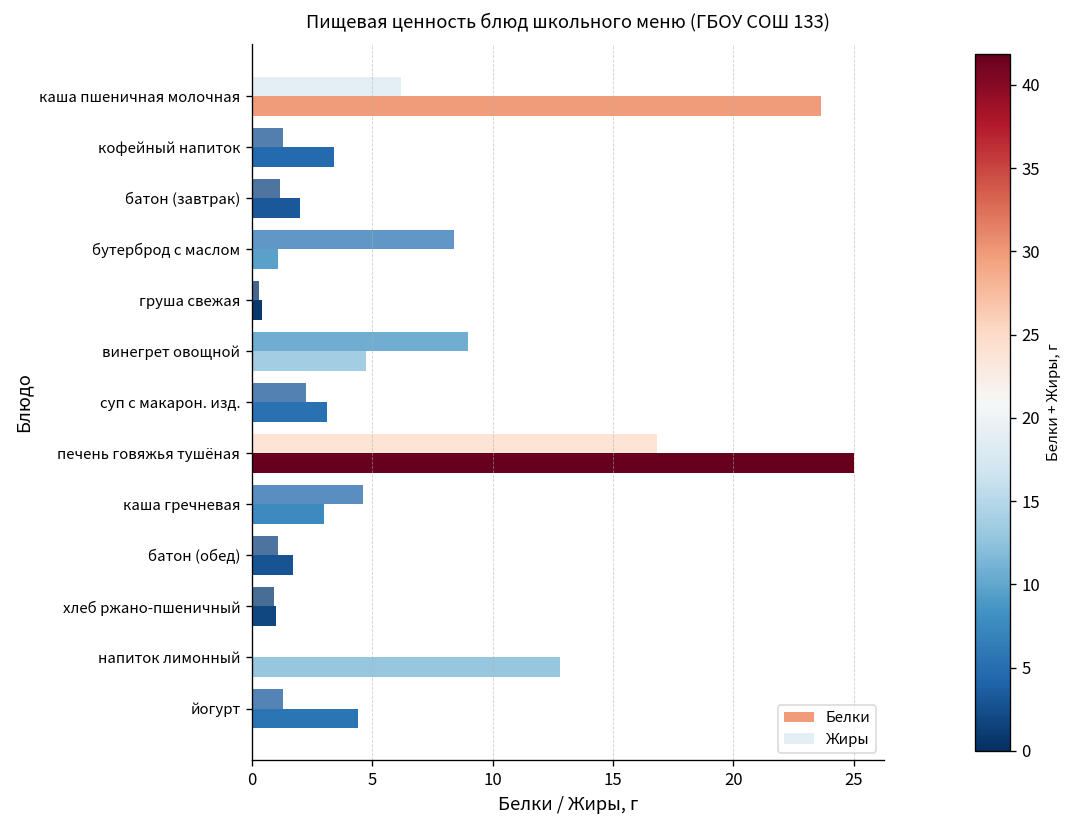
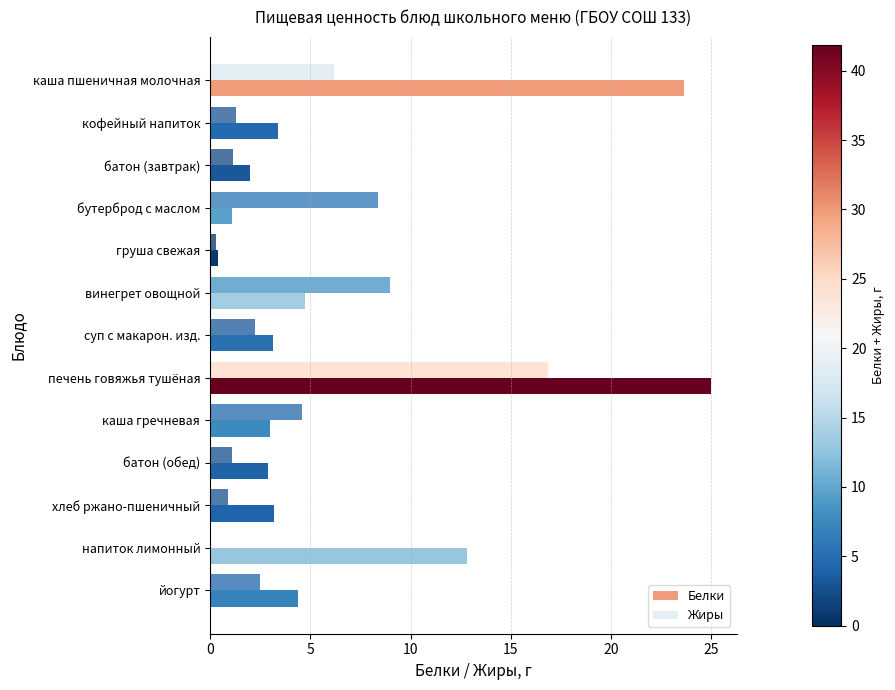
Белки, батон (обед): 1.7 -> 2.9
Белки, хлеб ржано-пшеничный: 1.0 -> 3.2
Жиры, йогурт: 1.3 -> 2.5
